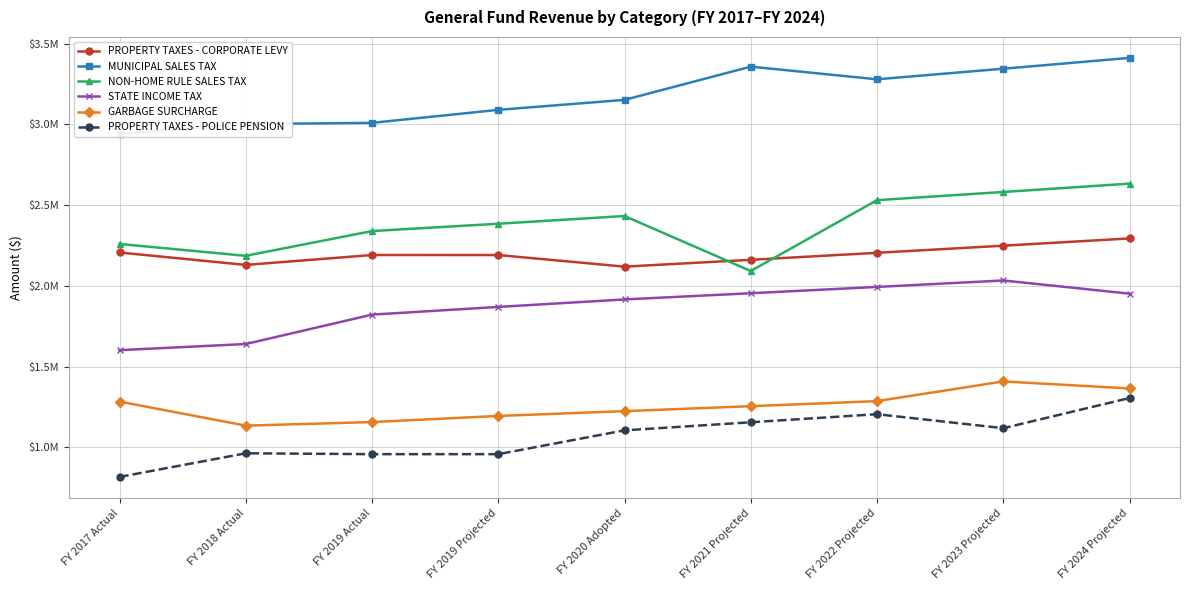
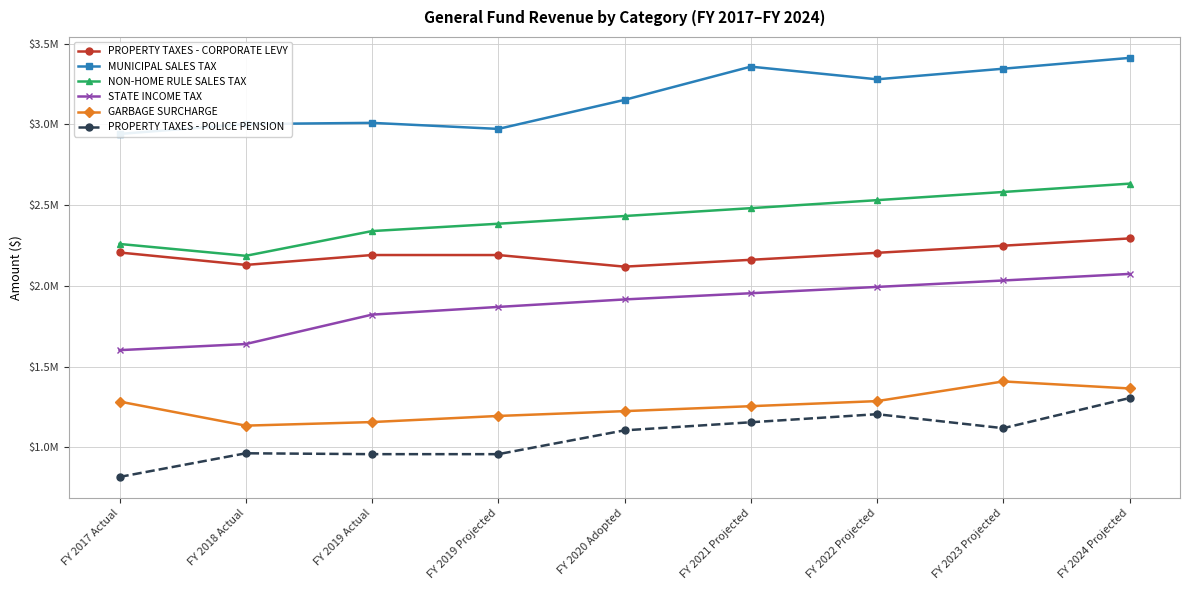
MUNICIPAL SALES TAX, FY 2019 Projected: $3090000 -> $2970000
NON-HOME RULE SALES TAX, FY 2021 Projected: $2090000 -> $2480000
STATE INCOME TAX, FY 2024 Projected: $1950000 -> $2070000
